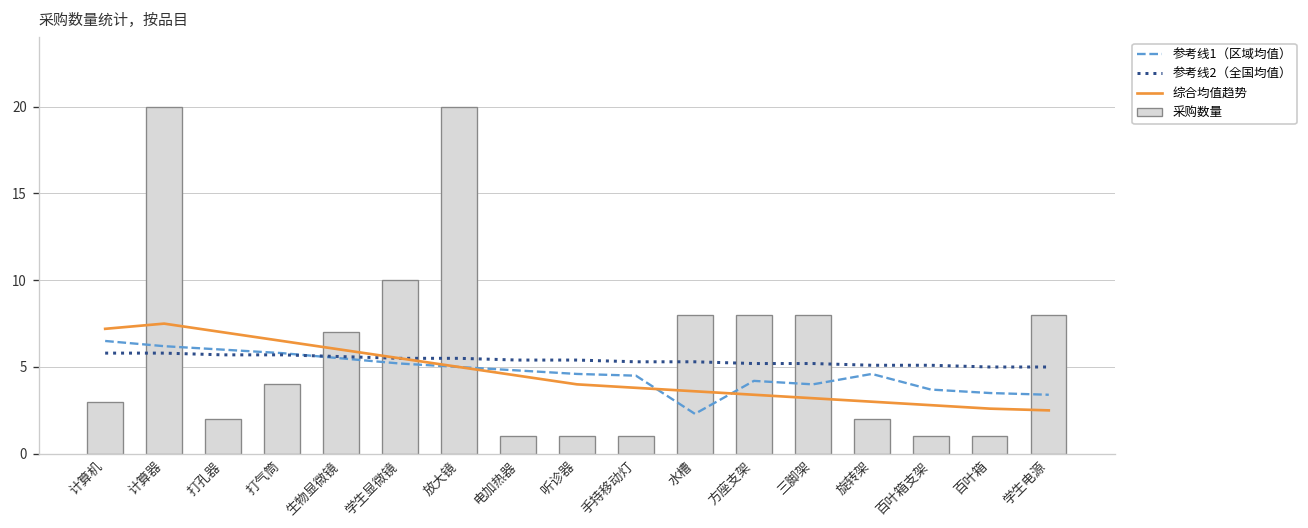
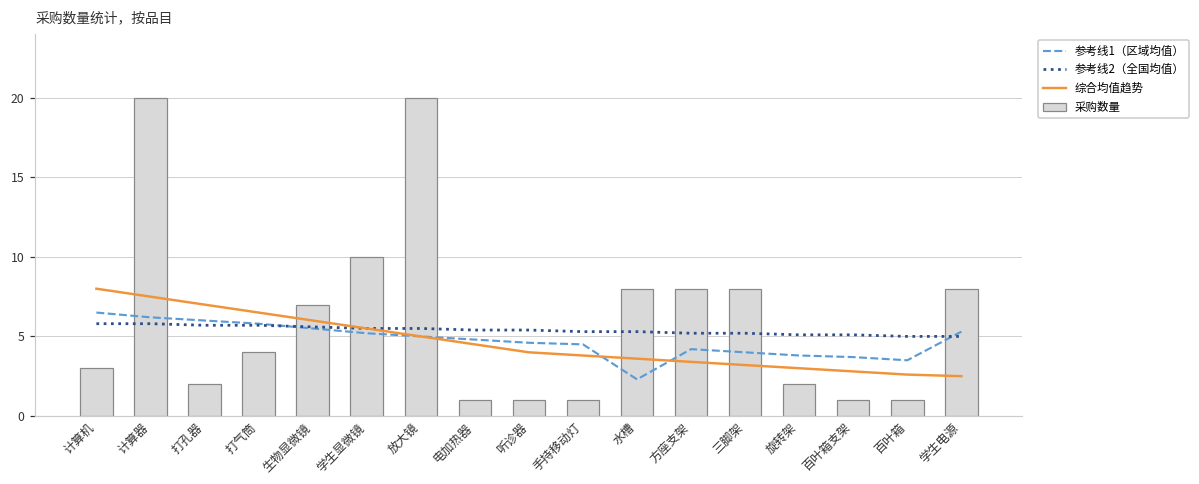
综合均值趋势, 计算机: 7.2 -> 8.0
参考线1（区域均值）, 旋转架: 4.6 -> 3.8
参考线1（区域均值）, 学生电源: 3.4 -> 5.3
